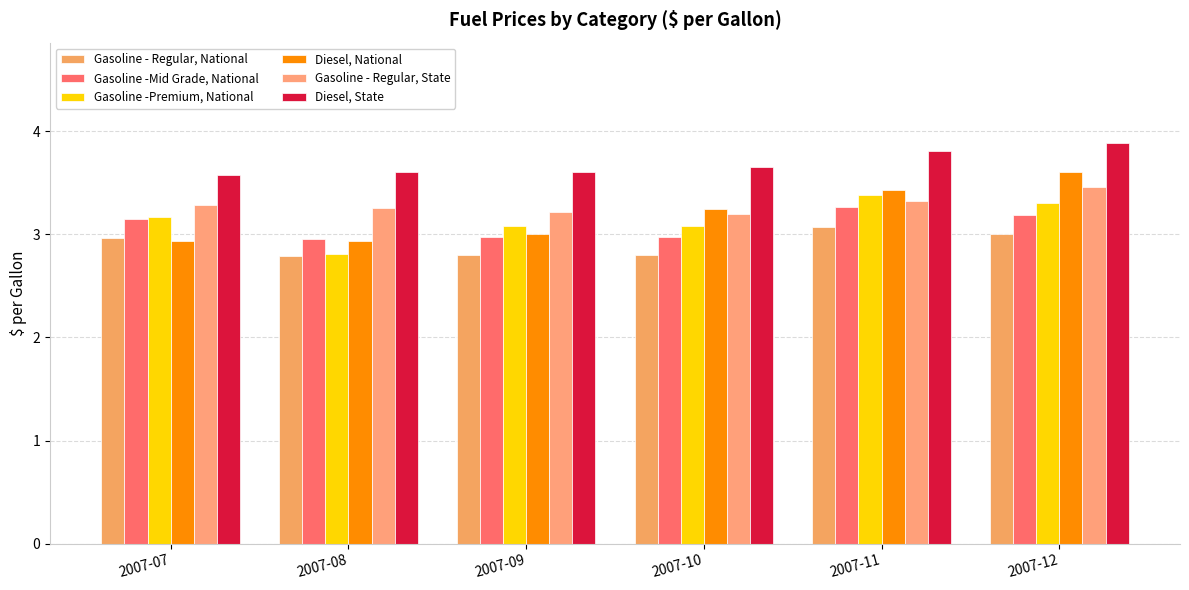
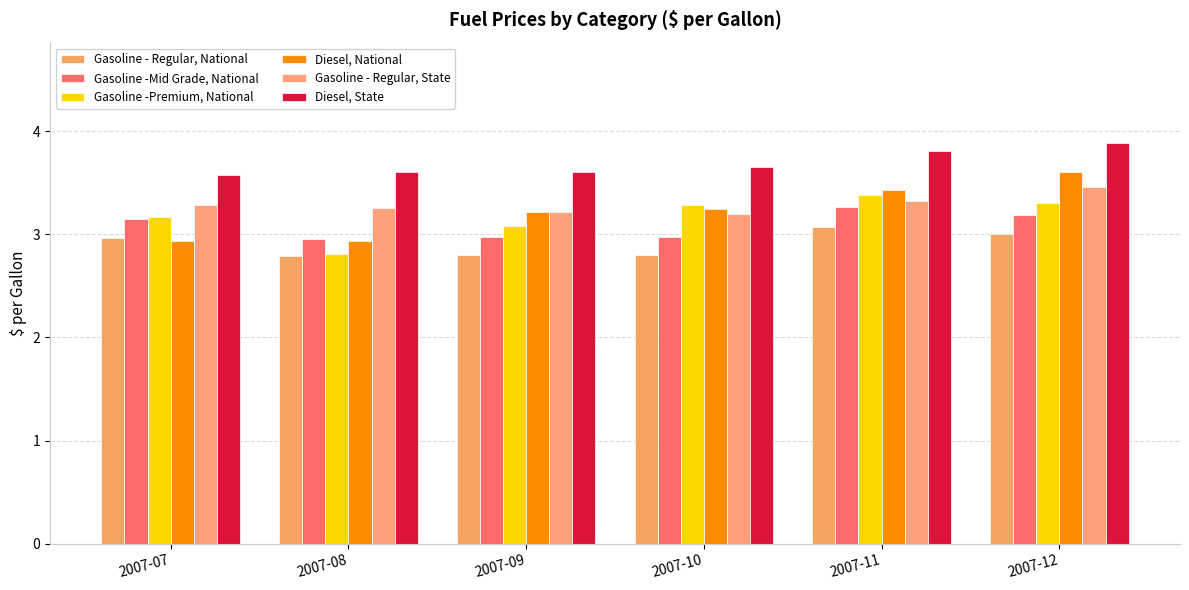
Diesel, National, 2007-09: 3.00 -> 3.22
Gasoline -Premium, National, 2007-10: 3.08 -> 3.28
